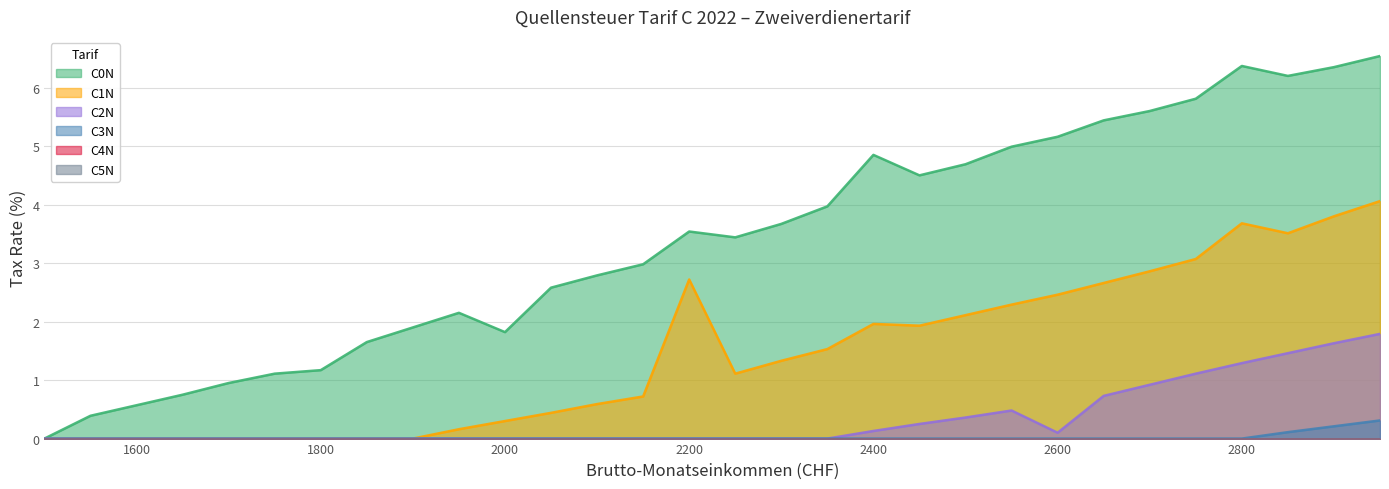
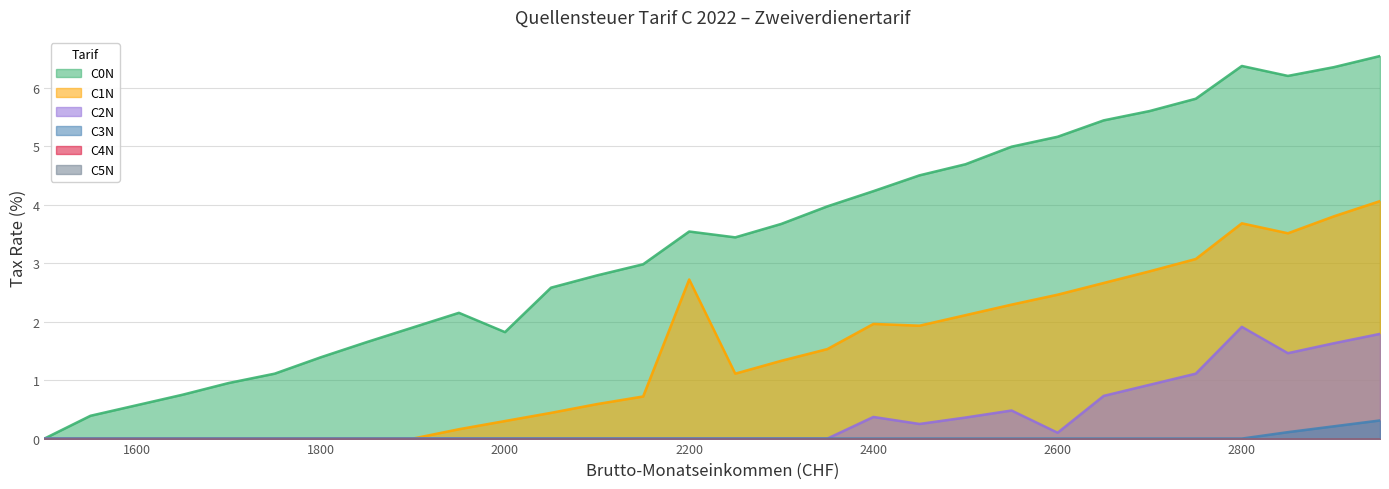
C0N, 1800: 1.2 -> 1.4
C0N, 2400: 4.9 -> 4.2
C2N, 2400: 0.1 -> 0.4
C2N, 2800: 1.3 -> 1.9
